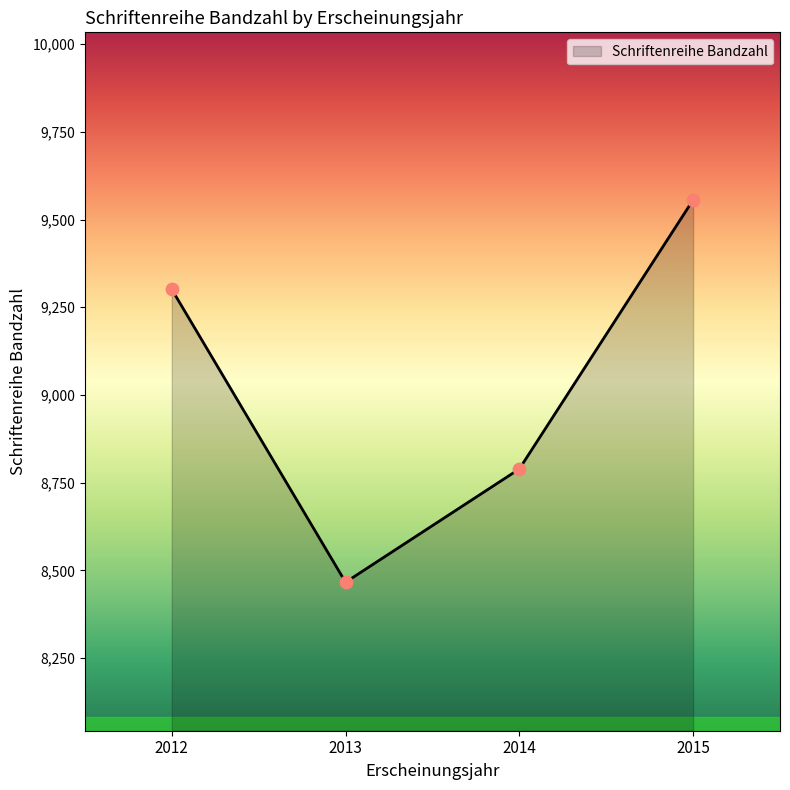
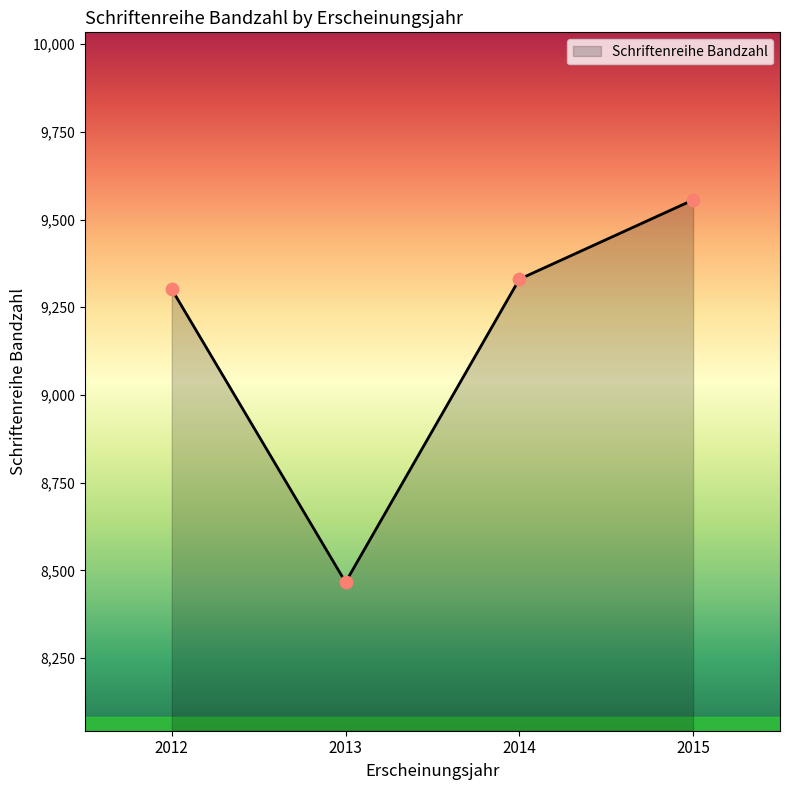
2014: 8,790 -> 9,330
